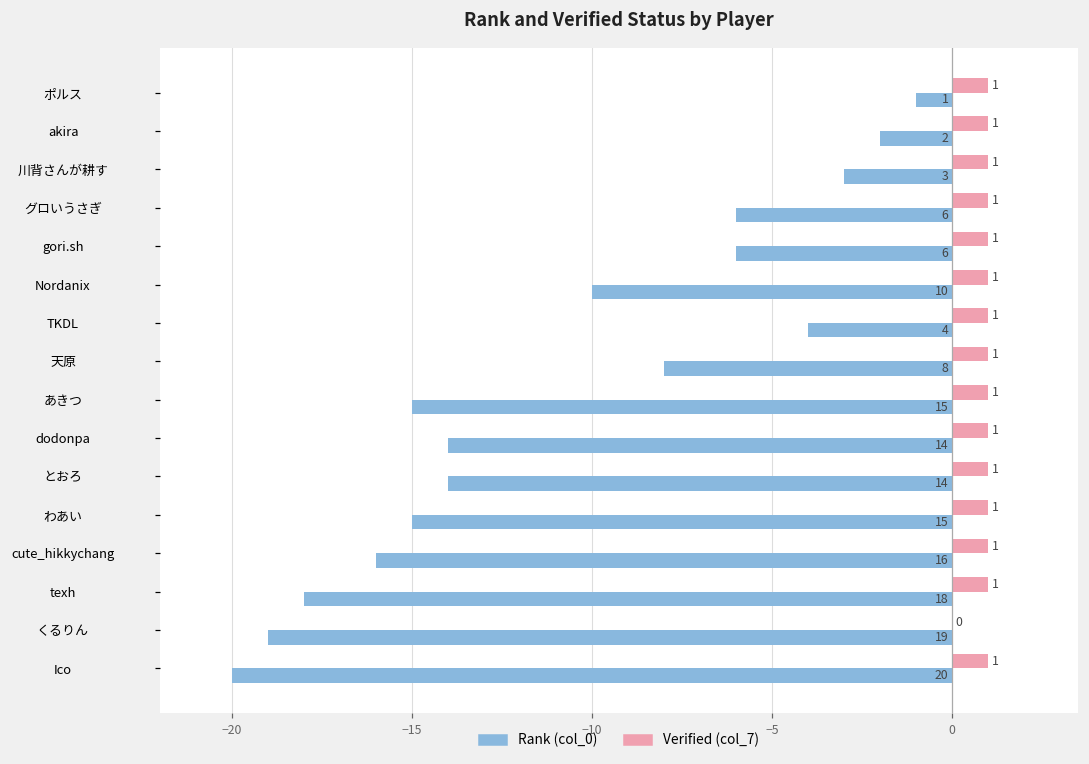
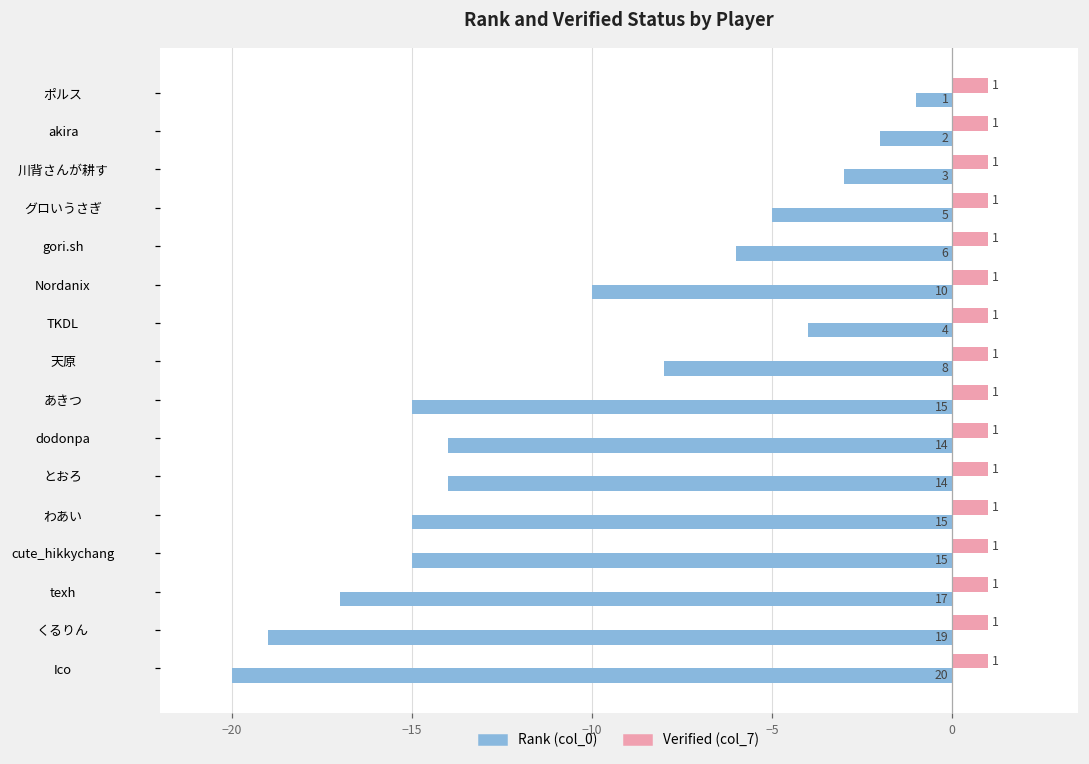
Rank (col_0), グロいうさぎ: 6 -> 5
Rank (col_0), cute_hikkychang: 16 -> 15
Rank (col_0), texh: 18 -> 17
Verified (col_7), くるりん: 0 -> 1
